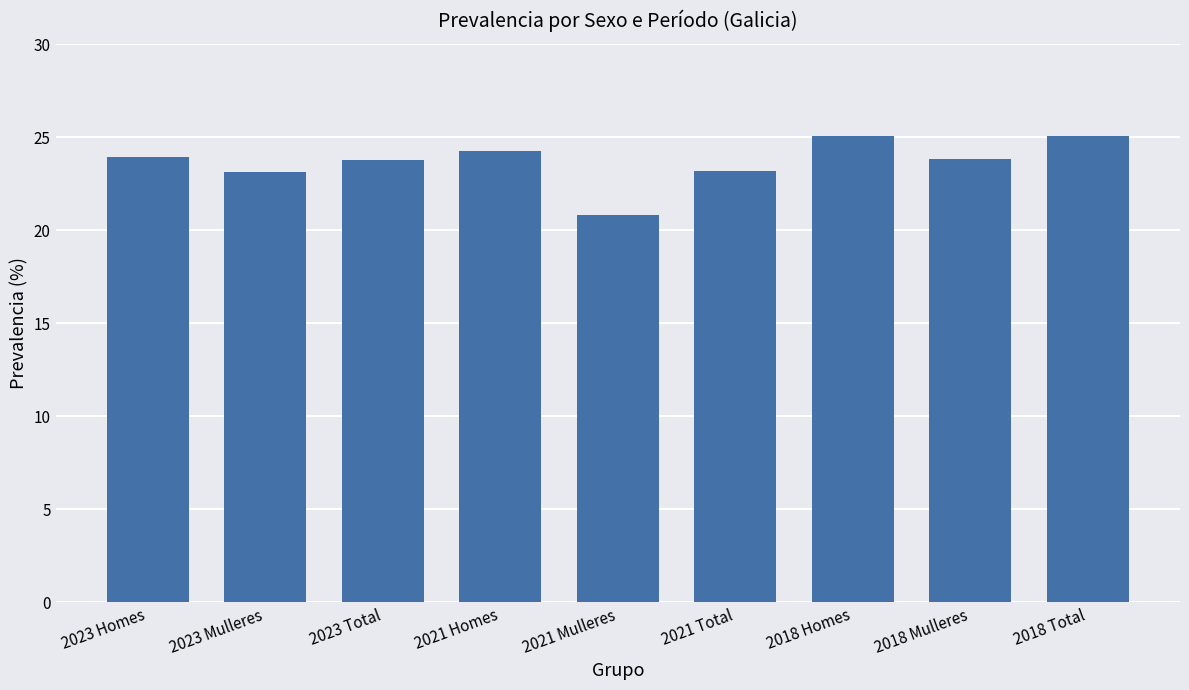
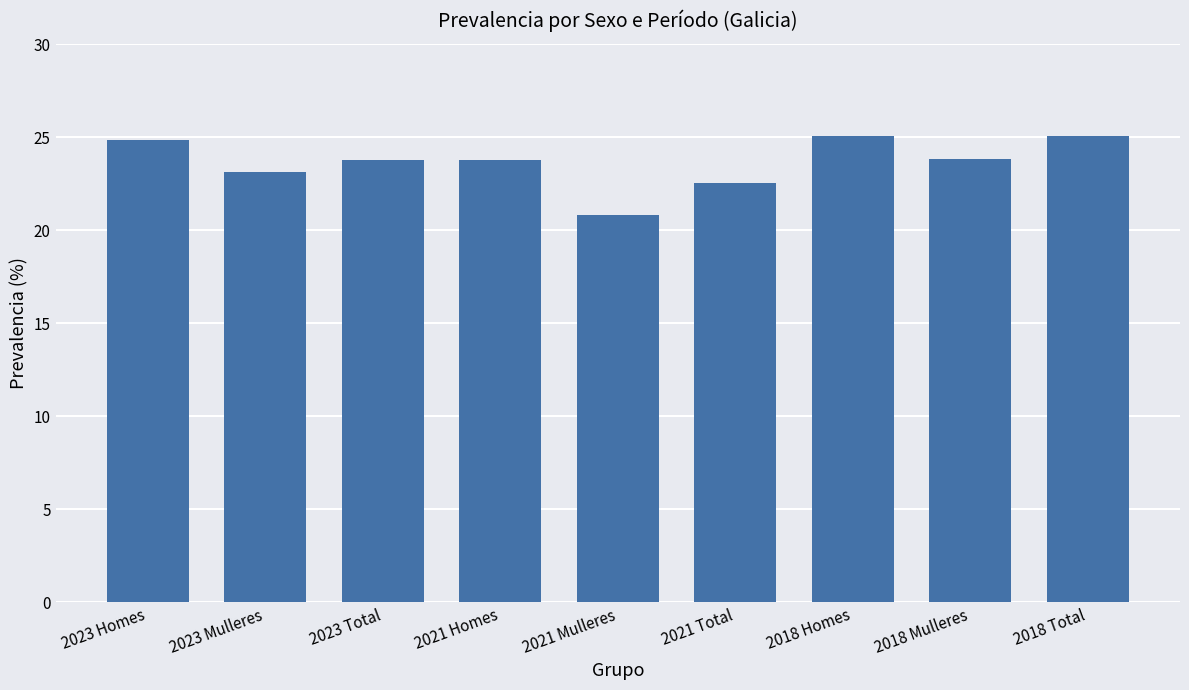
2023 Homes: 24.0 -> 24.8
2021 Homes: 24.3 -> 23.8
2021 Total: 23.2 -> 22.5
